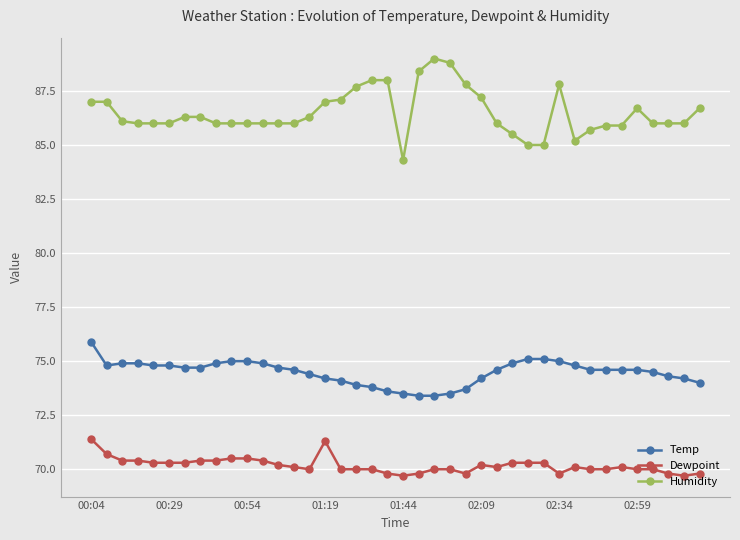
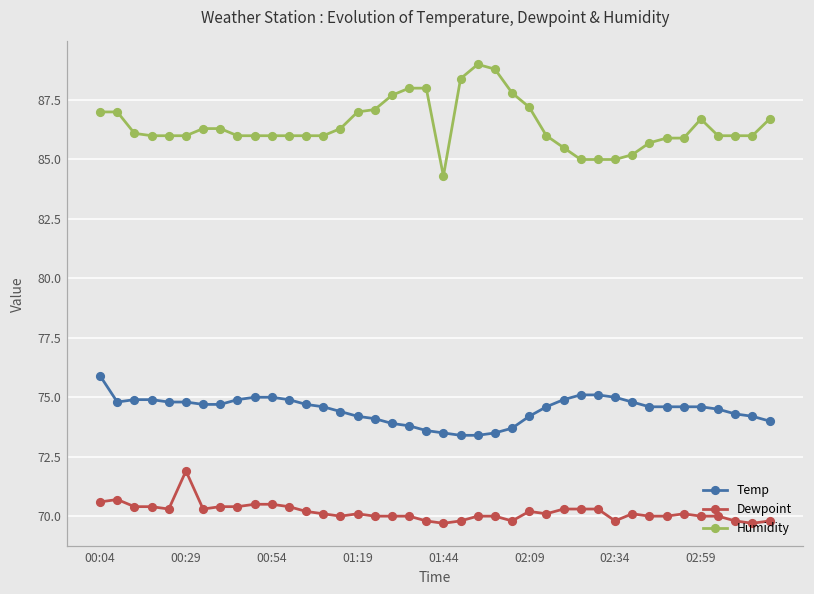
Dewpoint, 00:04: 71.4 -> 70.6
Dewpoint, 00:29: 70.3 -> 71.9
Dewpoint, 01:19: 71.3 -> 70.1
Humidity, 02:34: 87.8 -> 85.0
